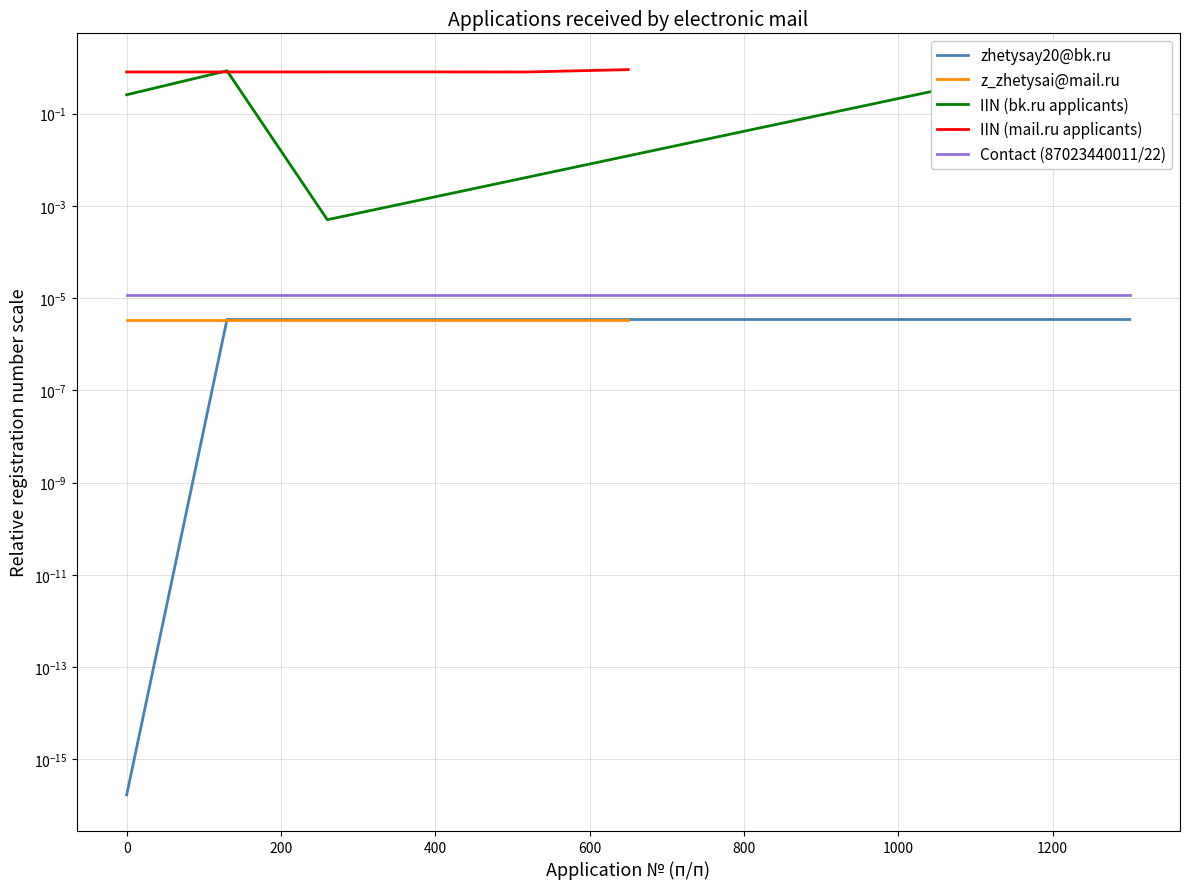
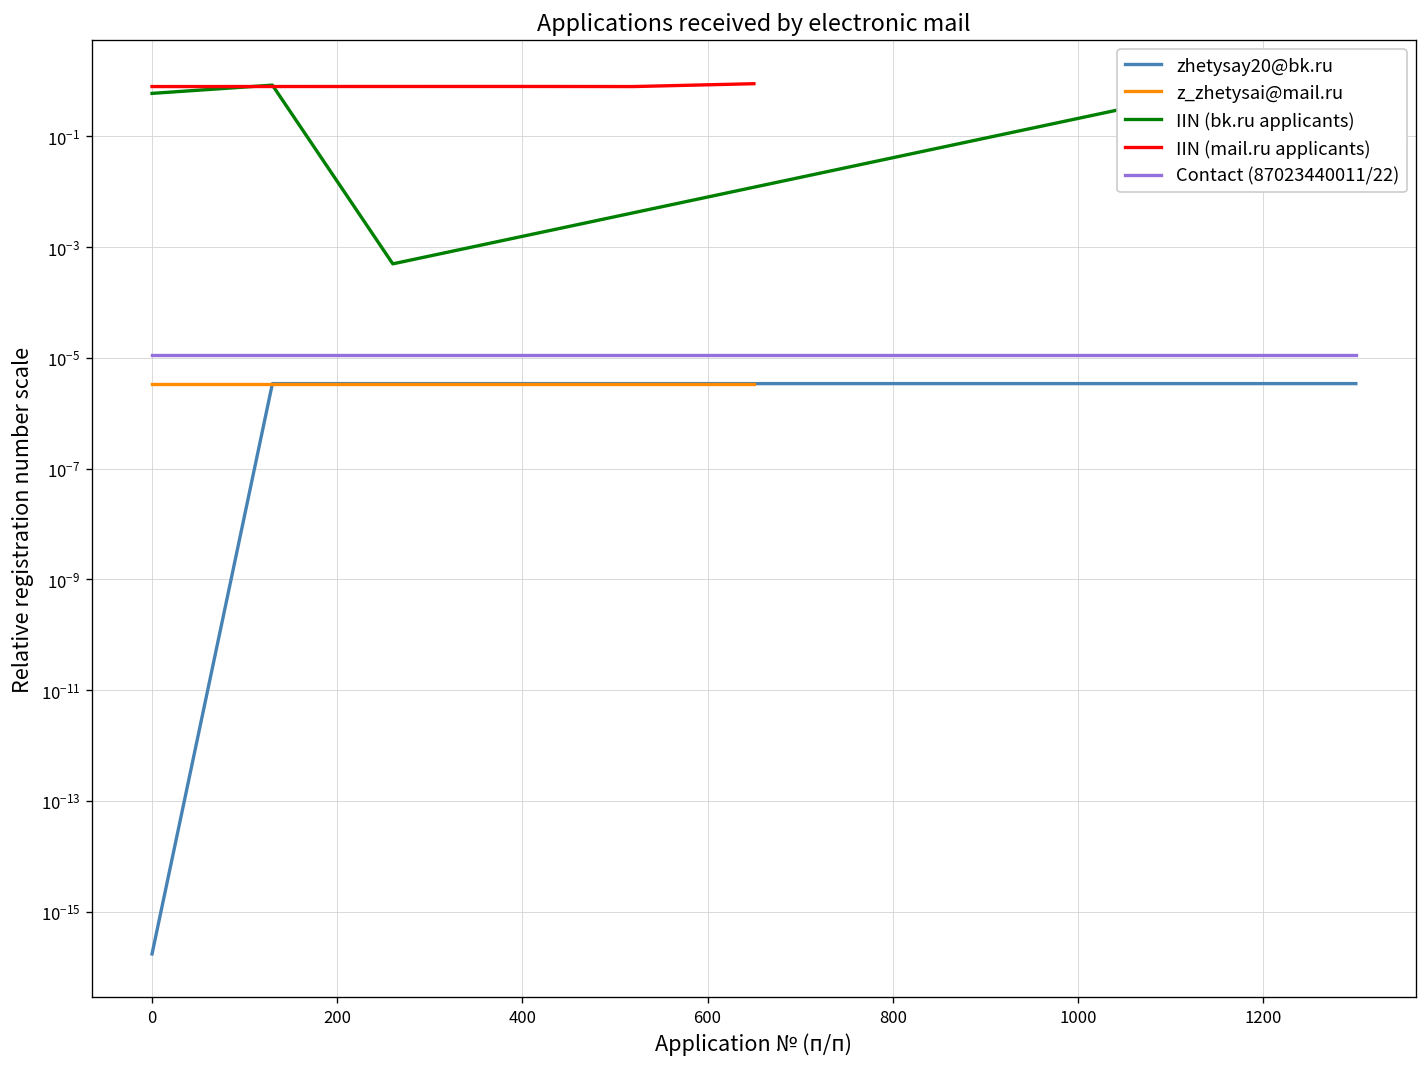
IIN (bk.ru applicants), 0: 0.3 -> 0.6
